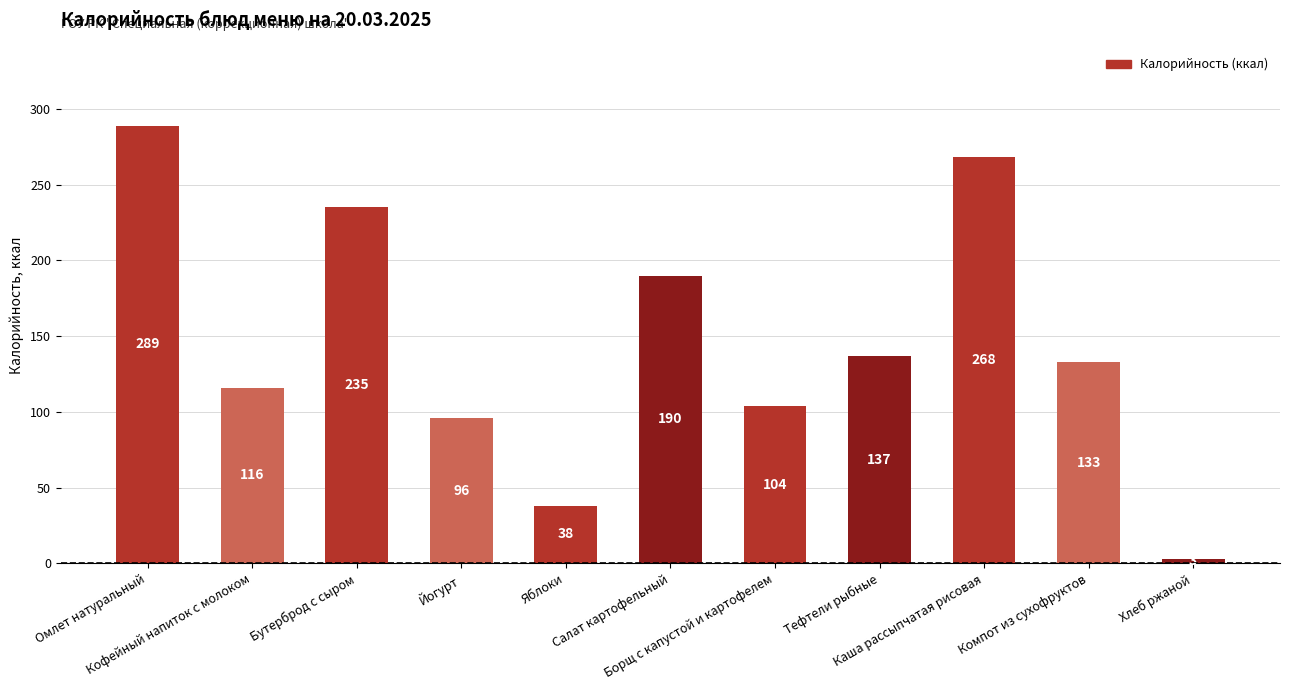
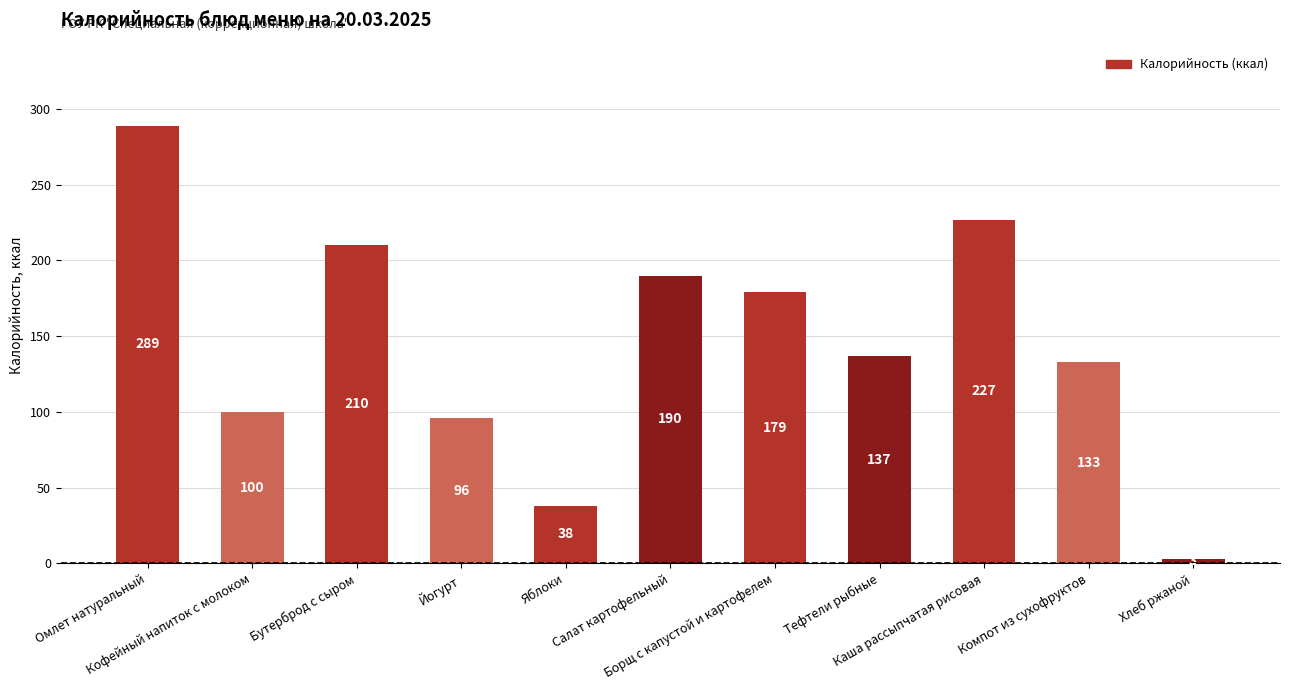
Кофейный напиток с молоком: 116 -> 100
Бутерброд с сыром: 235 -> 210
Борщ с капустой и картофелем: 104 -> 179
Каша рассыпчатая рисовая: 268 -> 227
